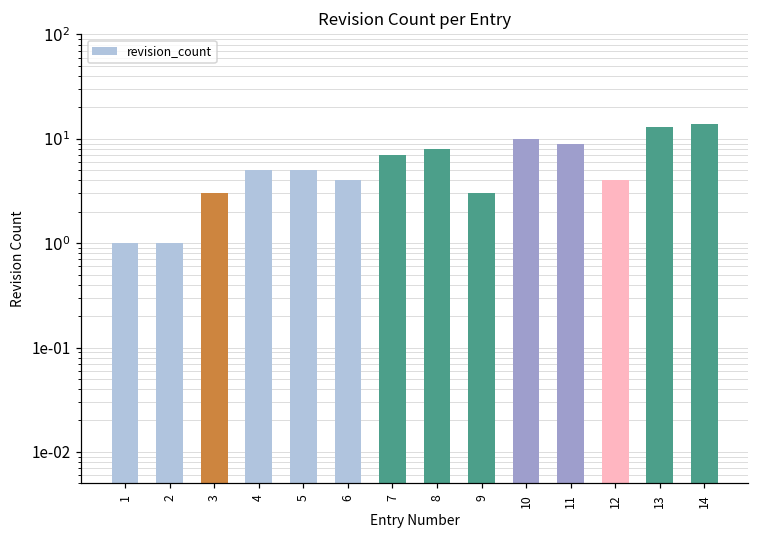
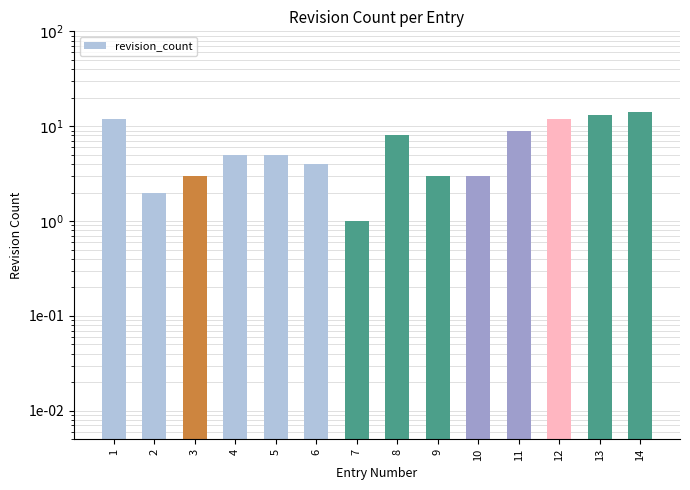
1: 1 -> 12
2: 1 -> 2
7: 7 -> 1
10: 10 -> 3
12: 4 -> 12
